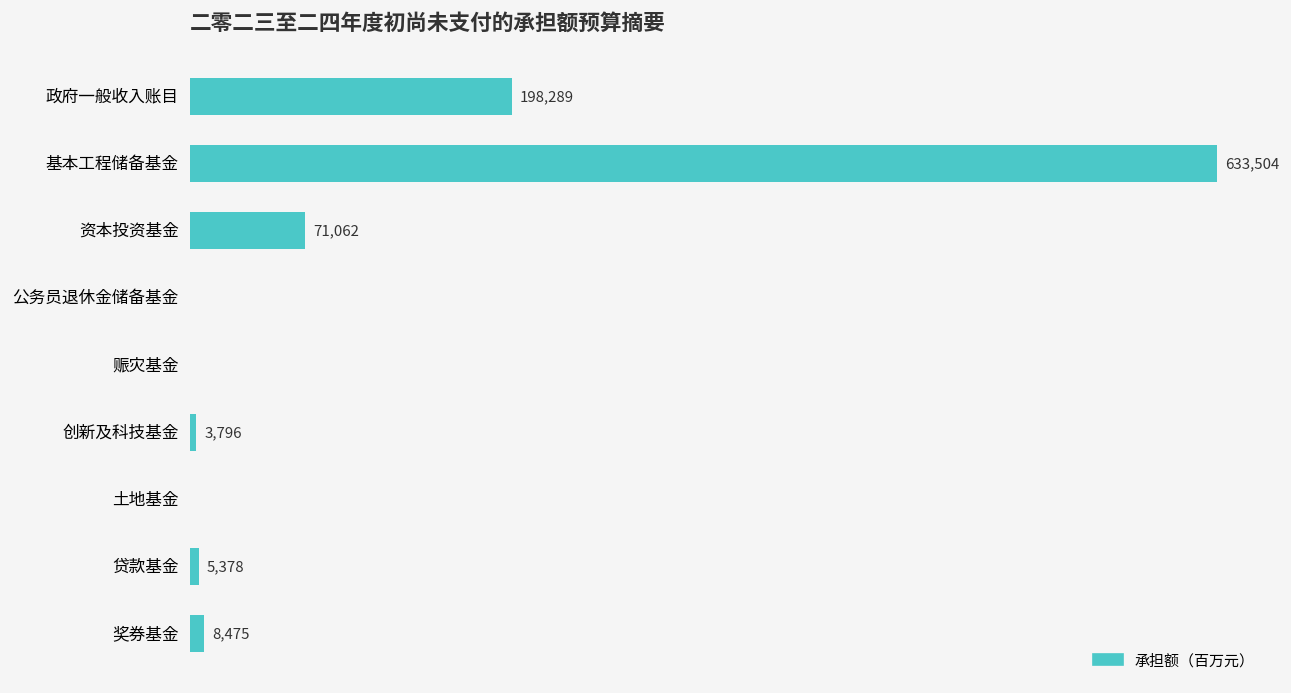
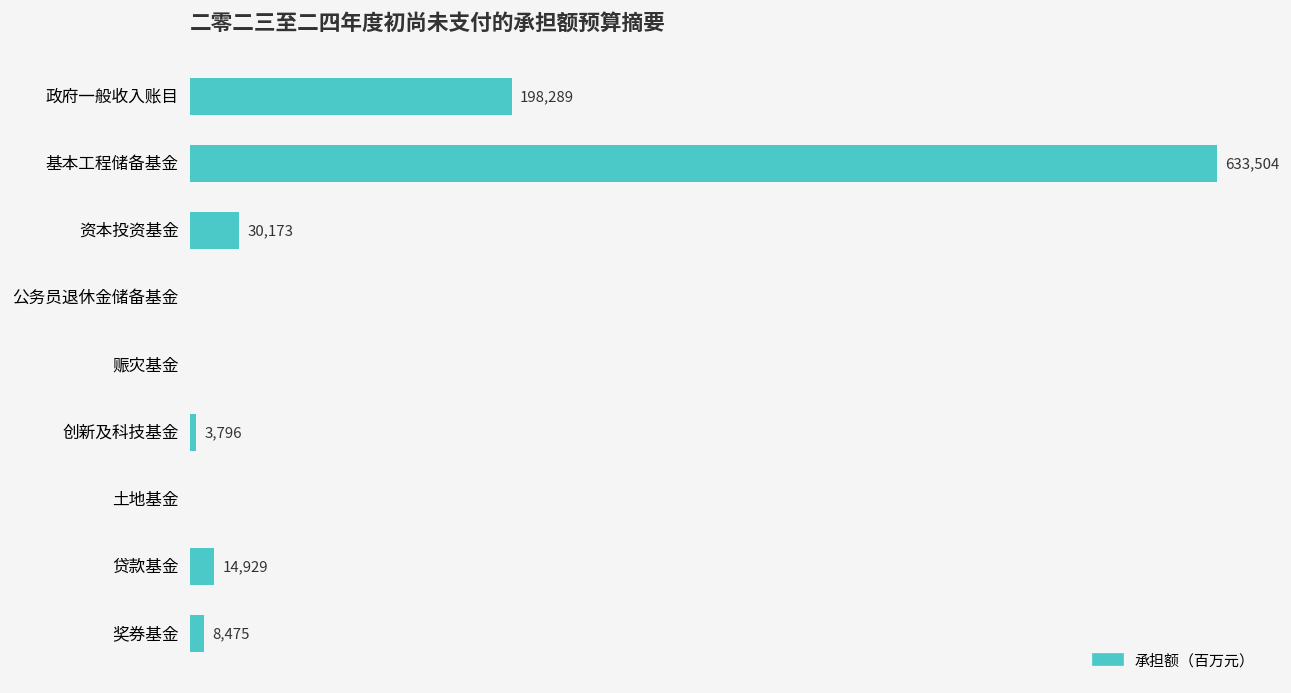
资本投资基金: 71,062 -> 30,173
贷款基金: 5,378 -> 14,929
